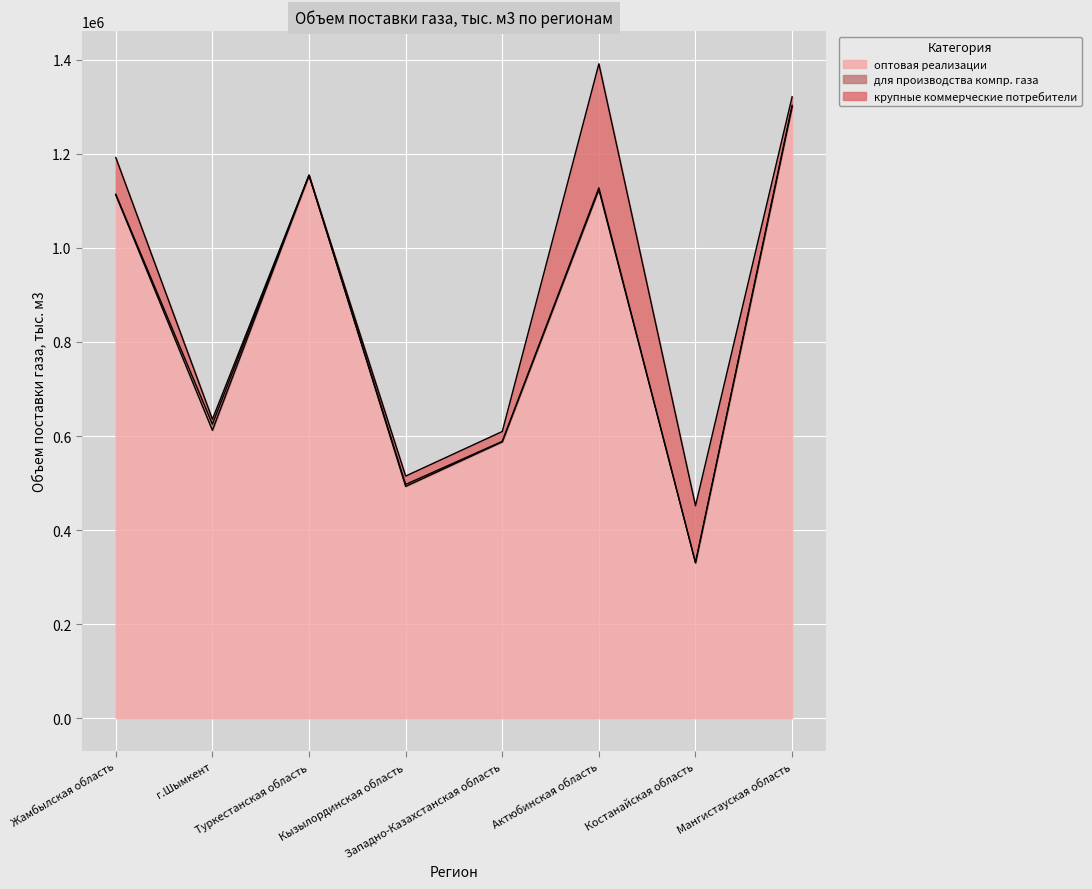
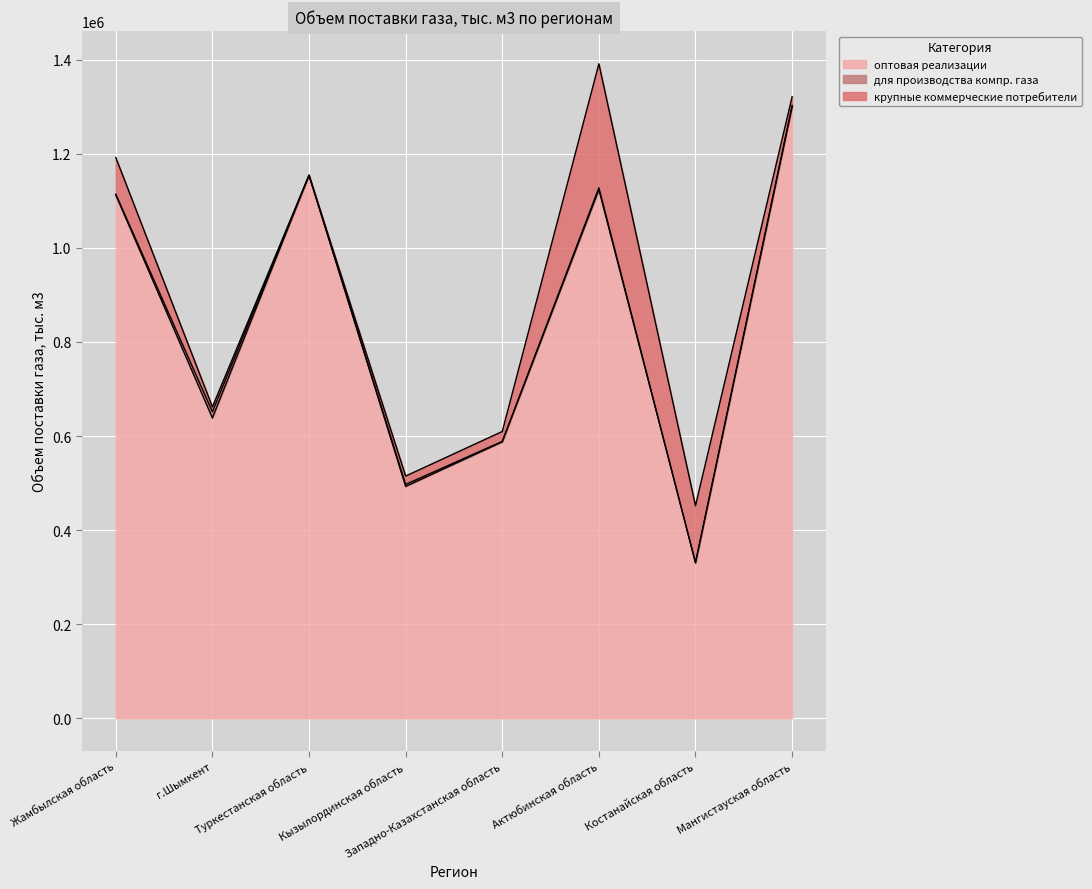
оптовая реализации, г.Шымкент: 610000 -> 640000
